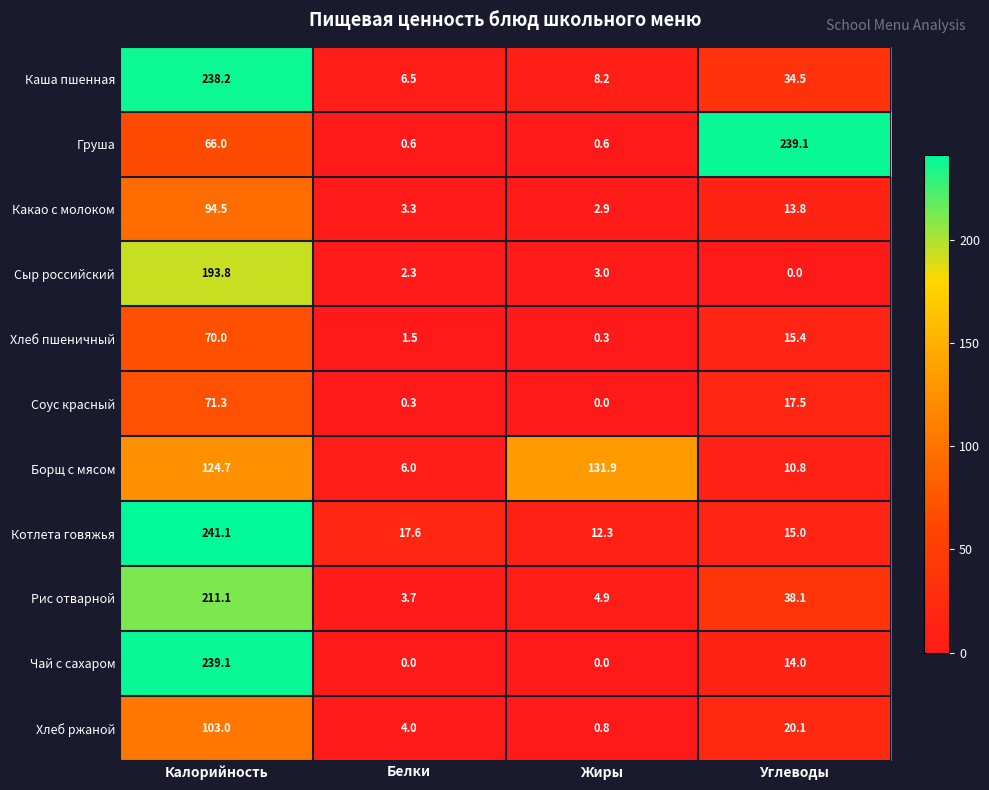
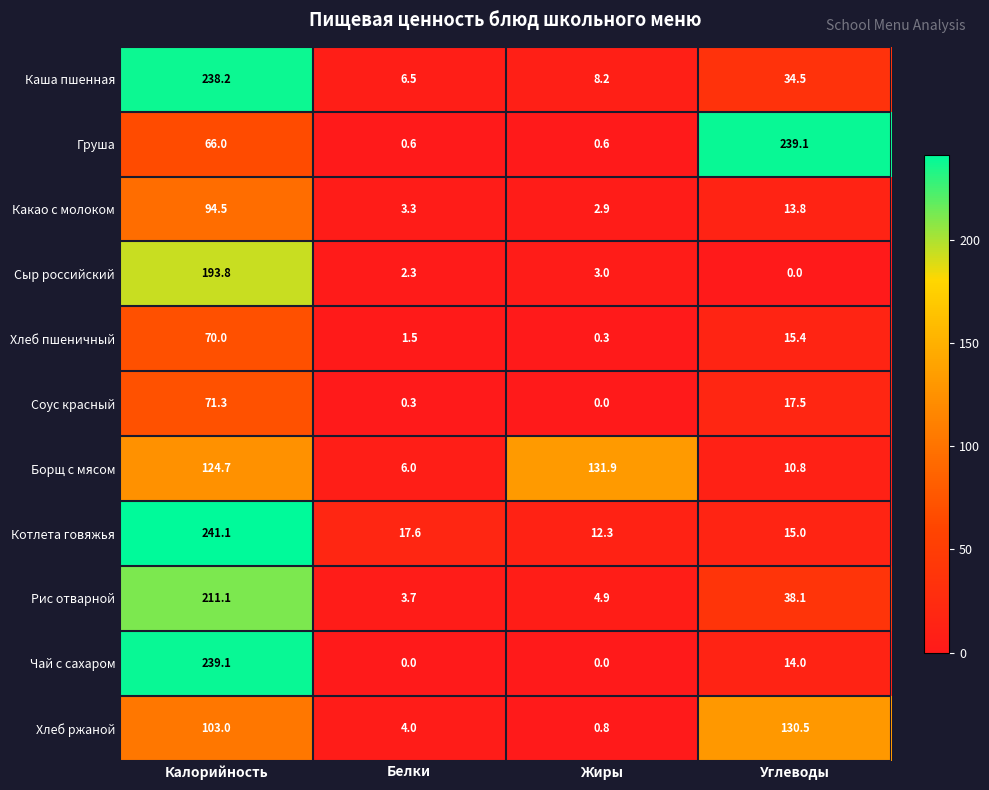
Хлеб ржаной, Углеводы: 20.1 -> 130.5
